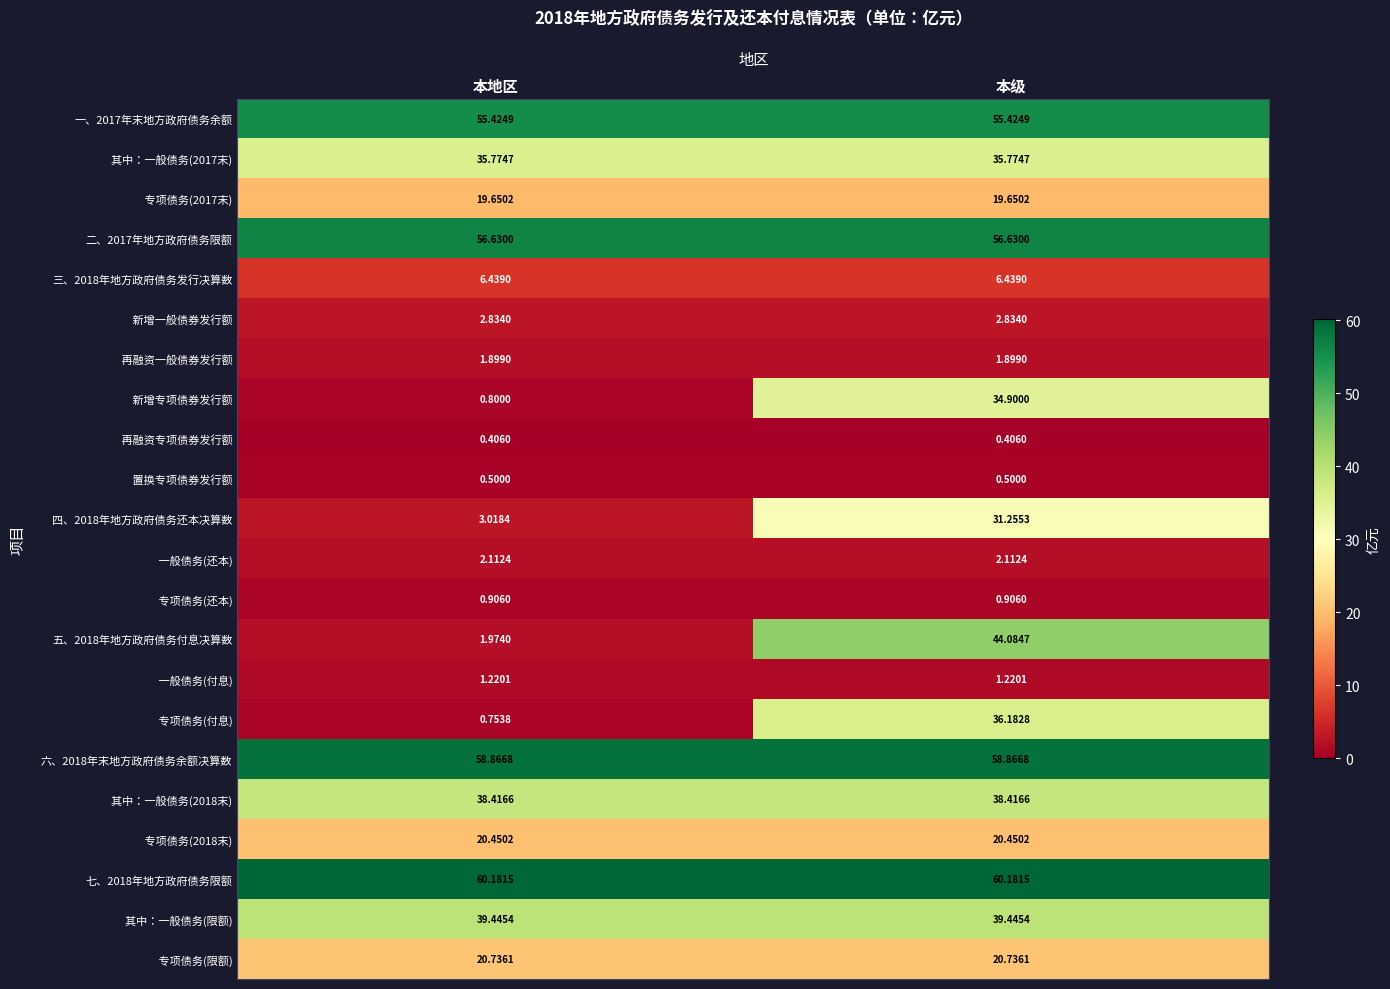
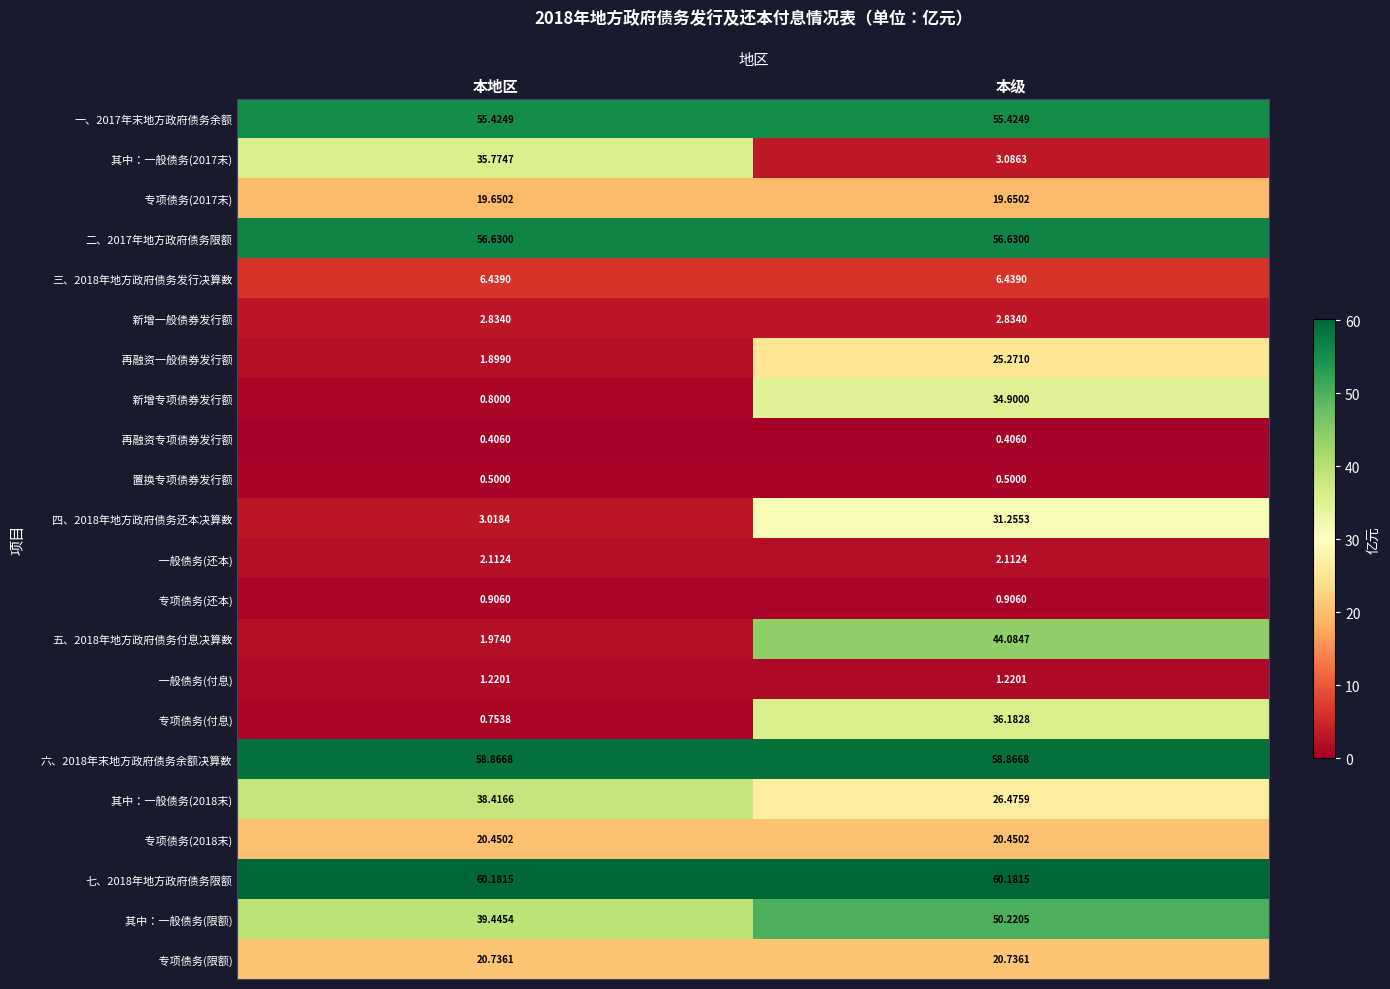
其中：一般债务(2017末), 本级: 35.7747 -> 3.0863
再融资一般债券发行额, 本级: 1.8990 -> 25.2710
其中：一般债务(2018末), 本级: 38.4166 -> 26.4759
其中：一般债务(限额), 本级: 39.4454 -> 50.2205
